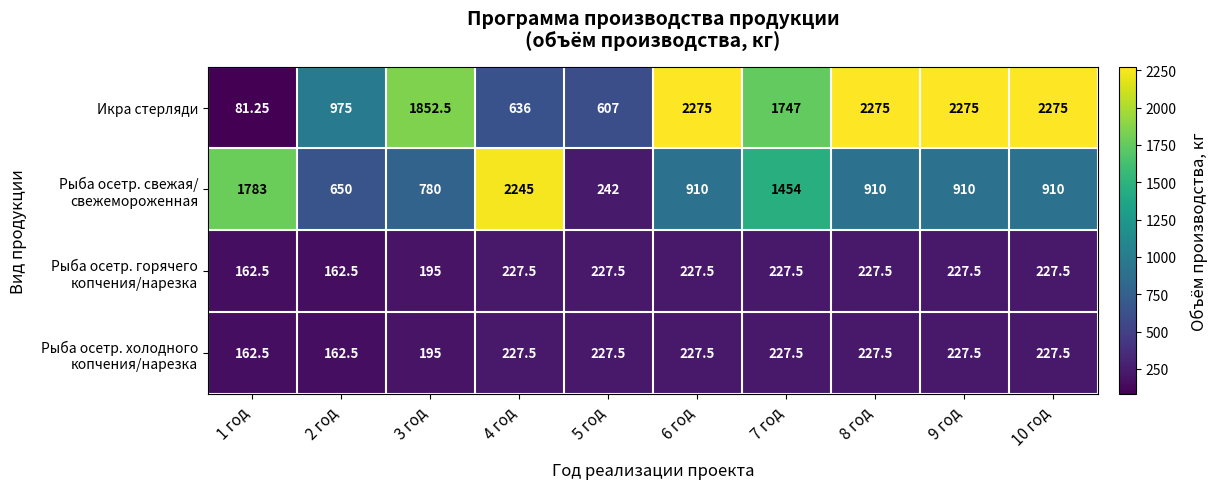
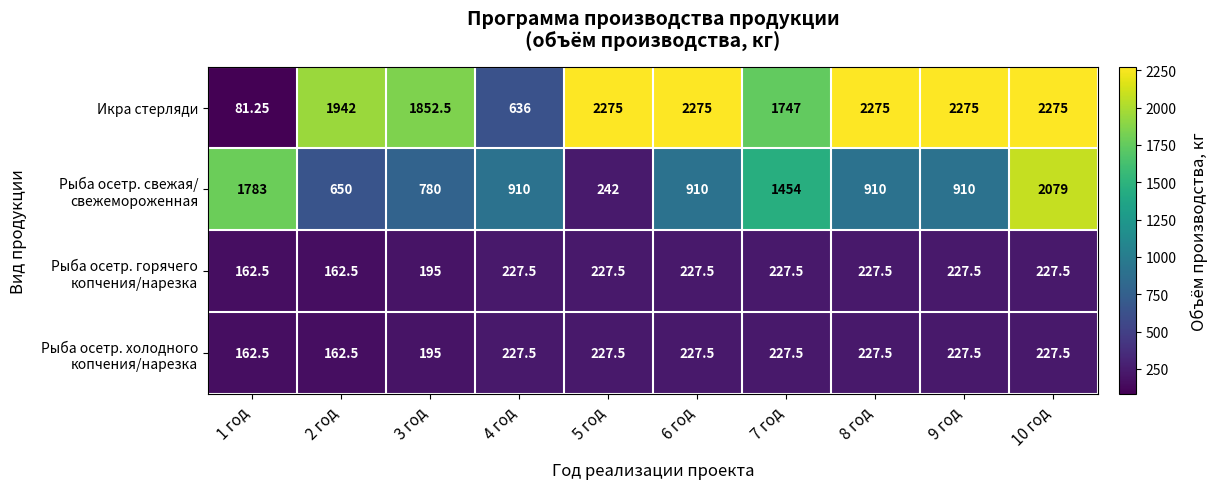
Икра стерляди, 2 год: 975 -> 1942
Икра стерляди, 5 год: 607 -> 2275
Рыба осетр. свежая/ свежемороженная, 4 год: 2245 -> 910
Рыба осетр. свежая/ свежемороженная, 10 год: 910 -> 2079
